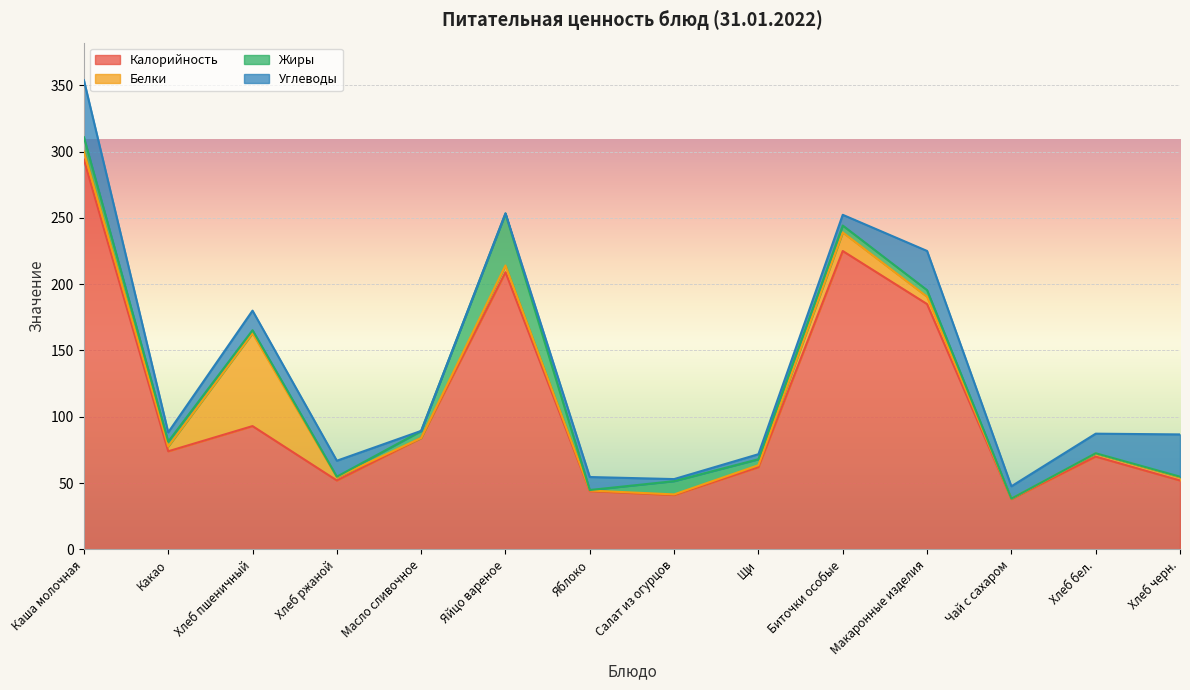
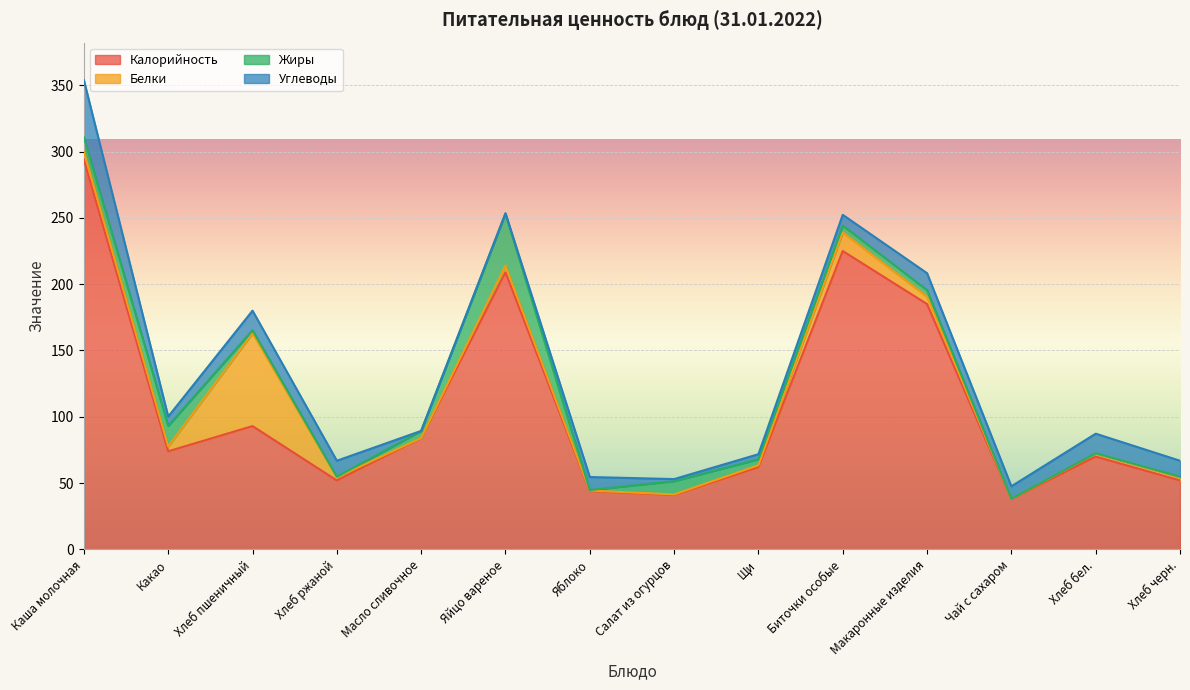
Жиры, Какао: 4 -> 16
Углеводы, Макаронные изделия: 30 -> 13
Углеводы, Хлеб черн.: 32 -> 12
